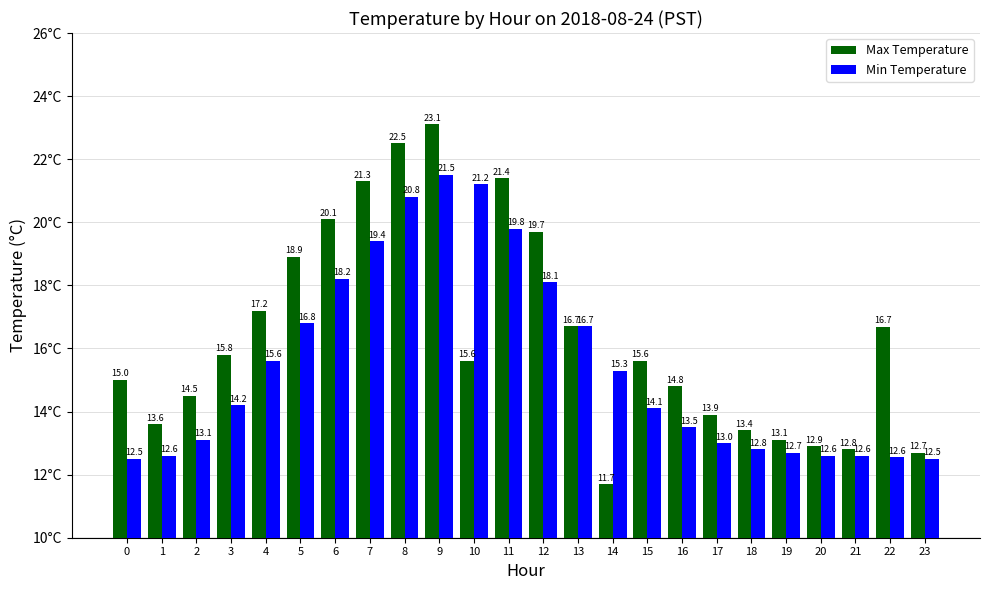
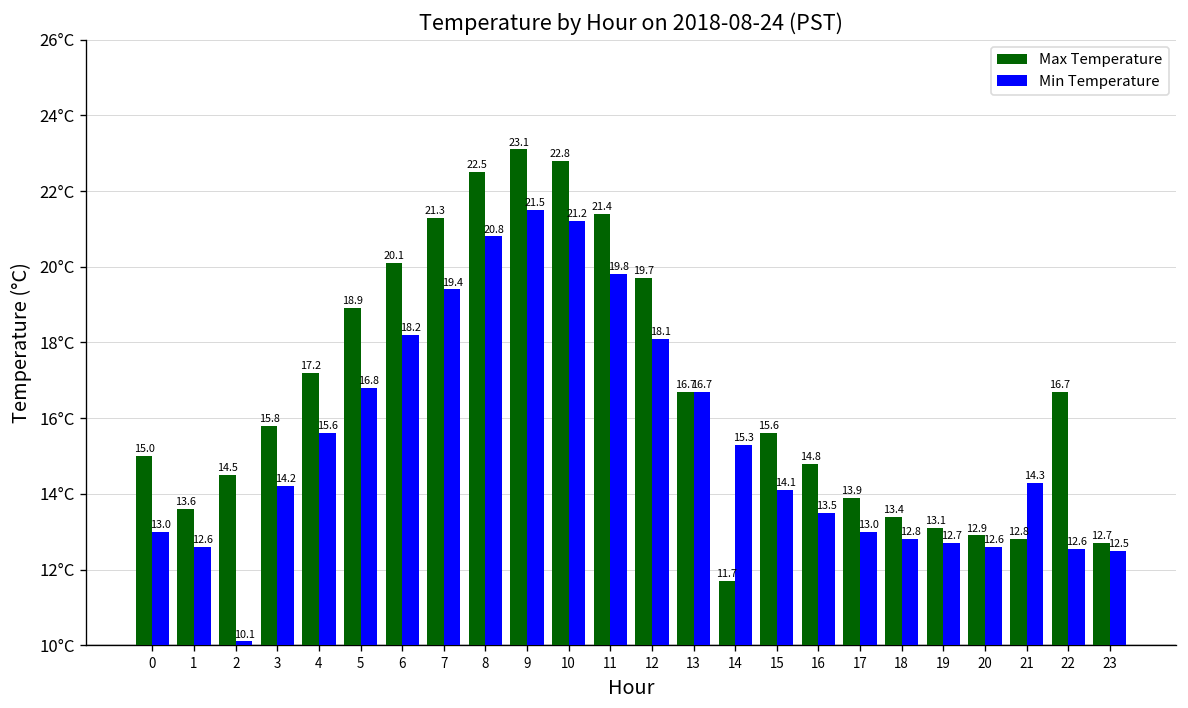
Min Temperature, 0: 12.5 -> 13.0
Min Temperature, 2: 13.1 -> 10.1
Max Temperature, 10: 15.6 -> 22.8
Min Temperature, 21: 12.6 -> 14.3
